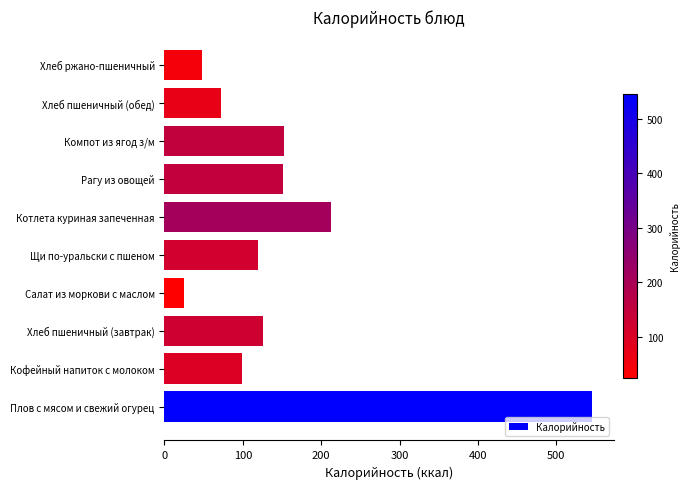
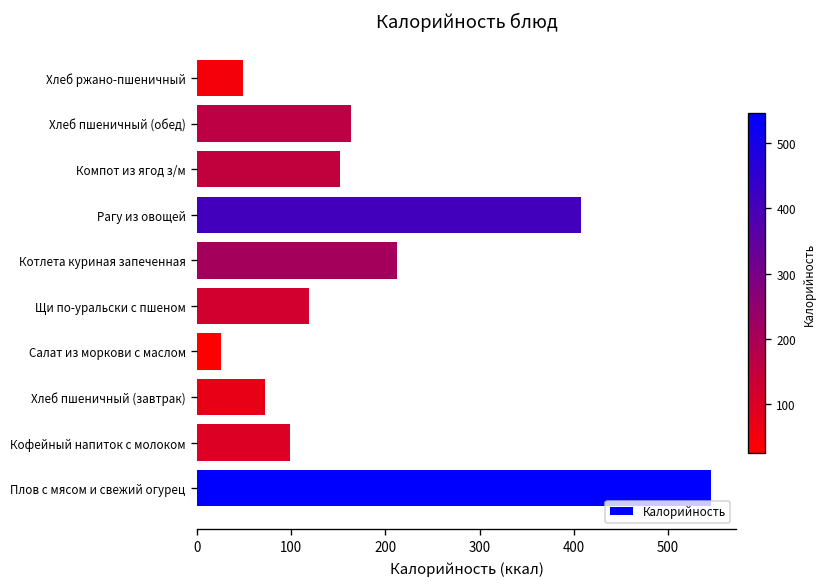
Хлеб пшеничный (обед): 70 -> 160
Рагу из овощей: 150 -> 410
Хлеб пшеничный (завтрак): 130 -> 70
